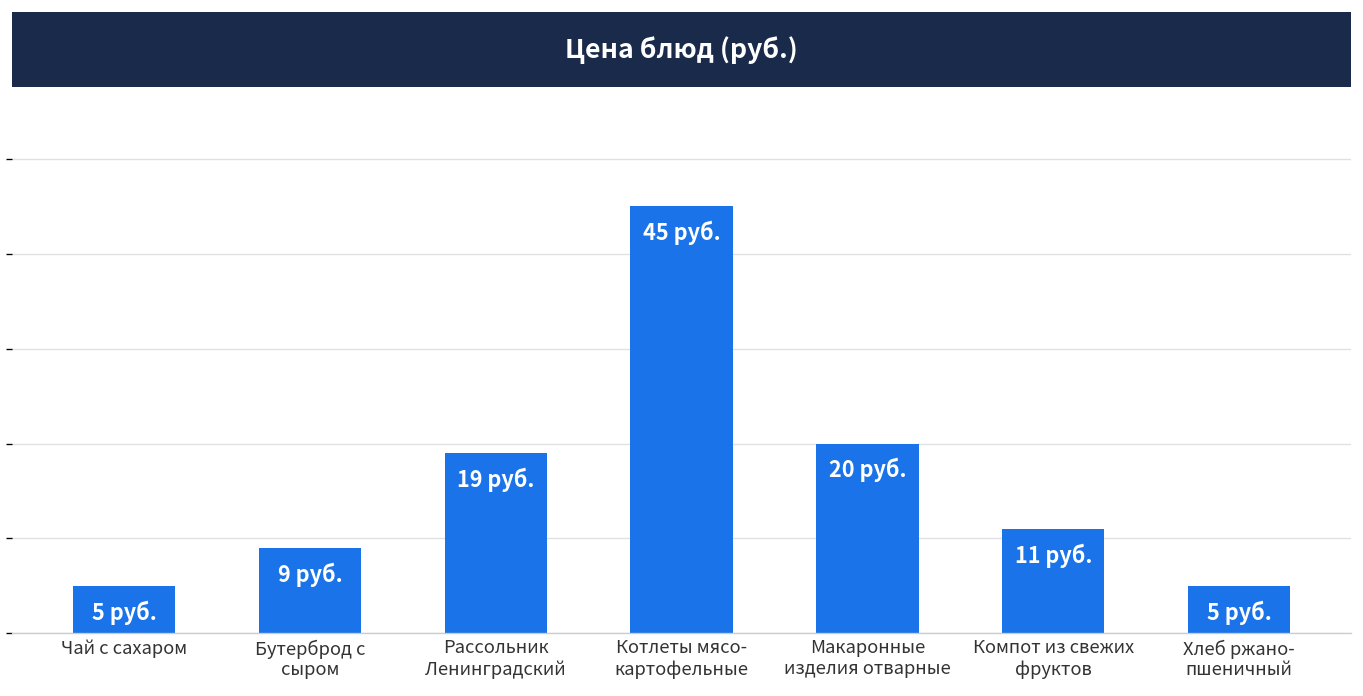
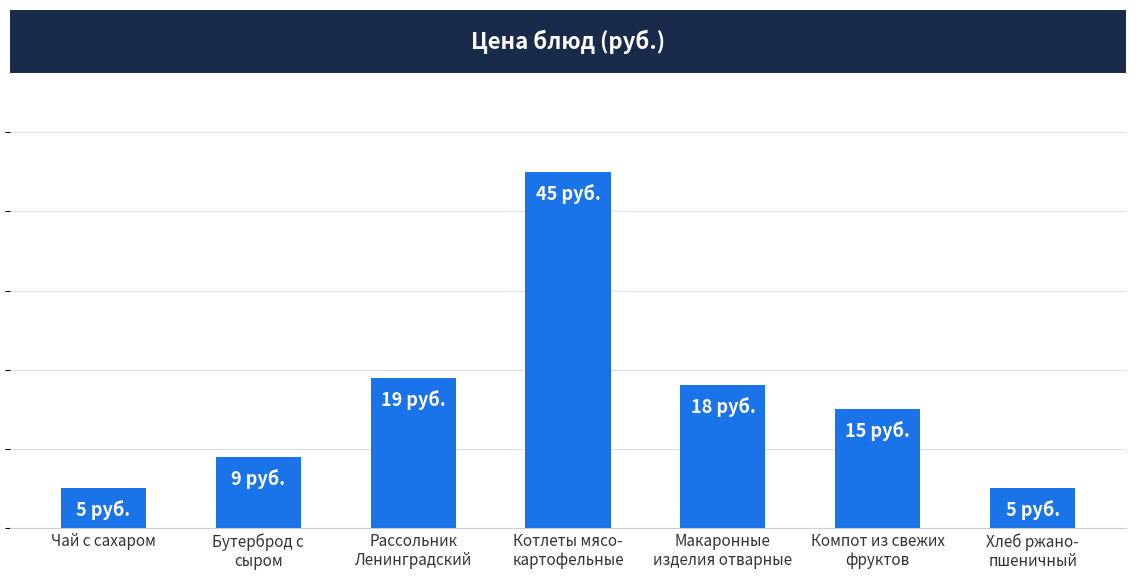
Макаронные изделия отварные: 20 -> 18
Компот из свежих фруктов: 11 -> 15
